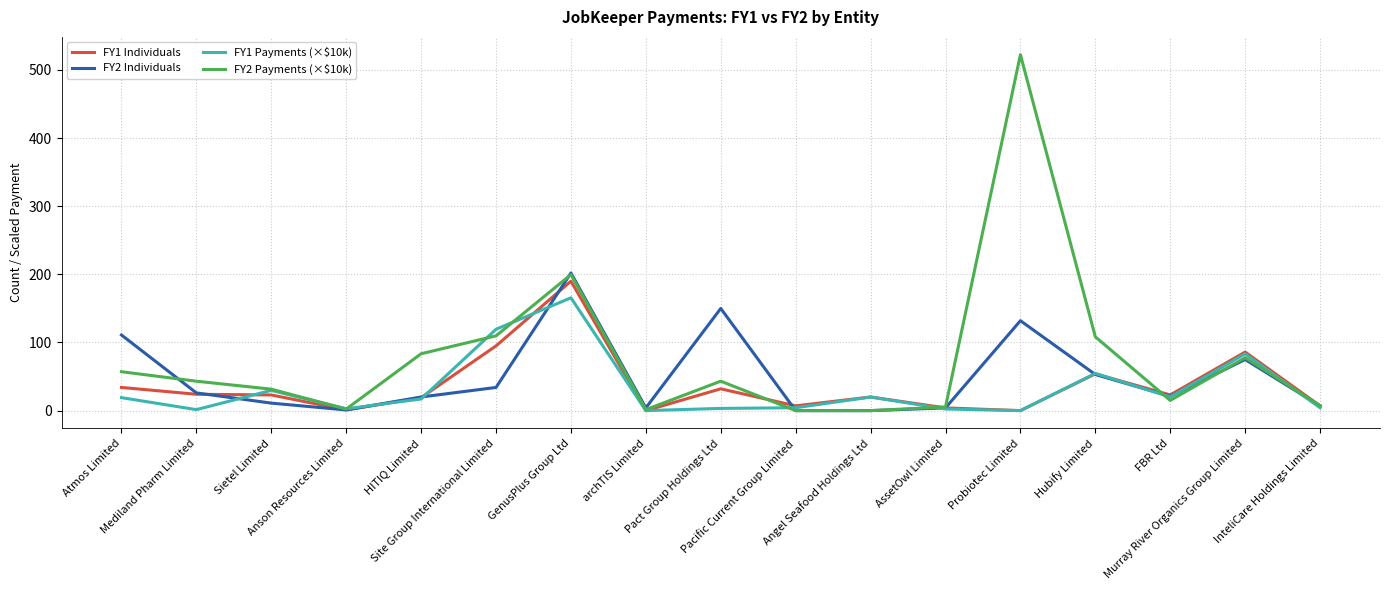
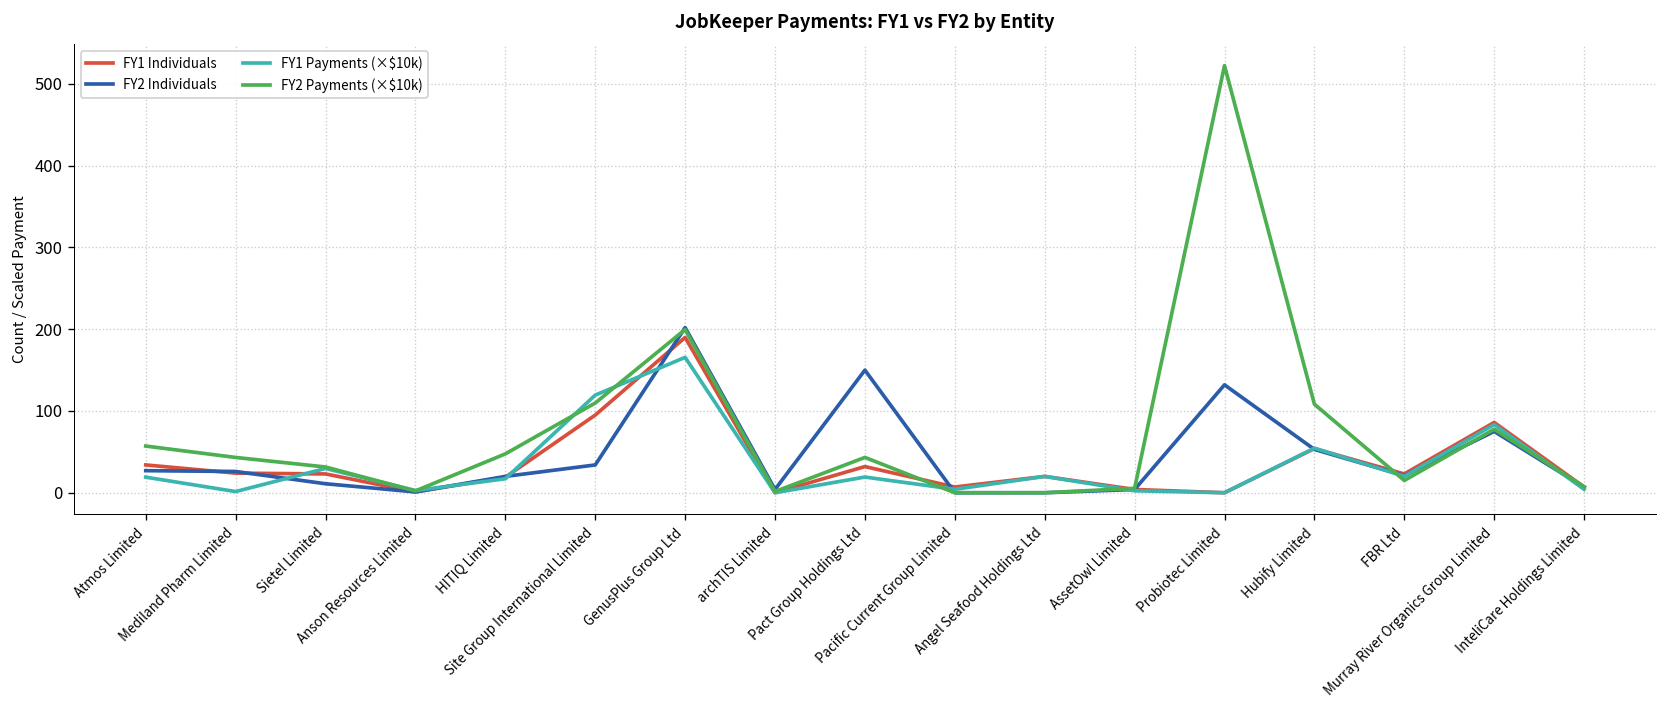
FY2 Individuals, Atmos Limited: 110 -> 30
FY2 Payments (×$10k), HITIQ Limited: 80 -> 50
FY1 Payments (×$10k), Pact Group Holdings Ltd: 0 -> 20
